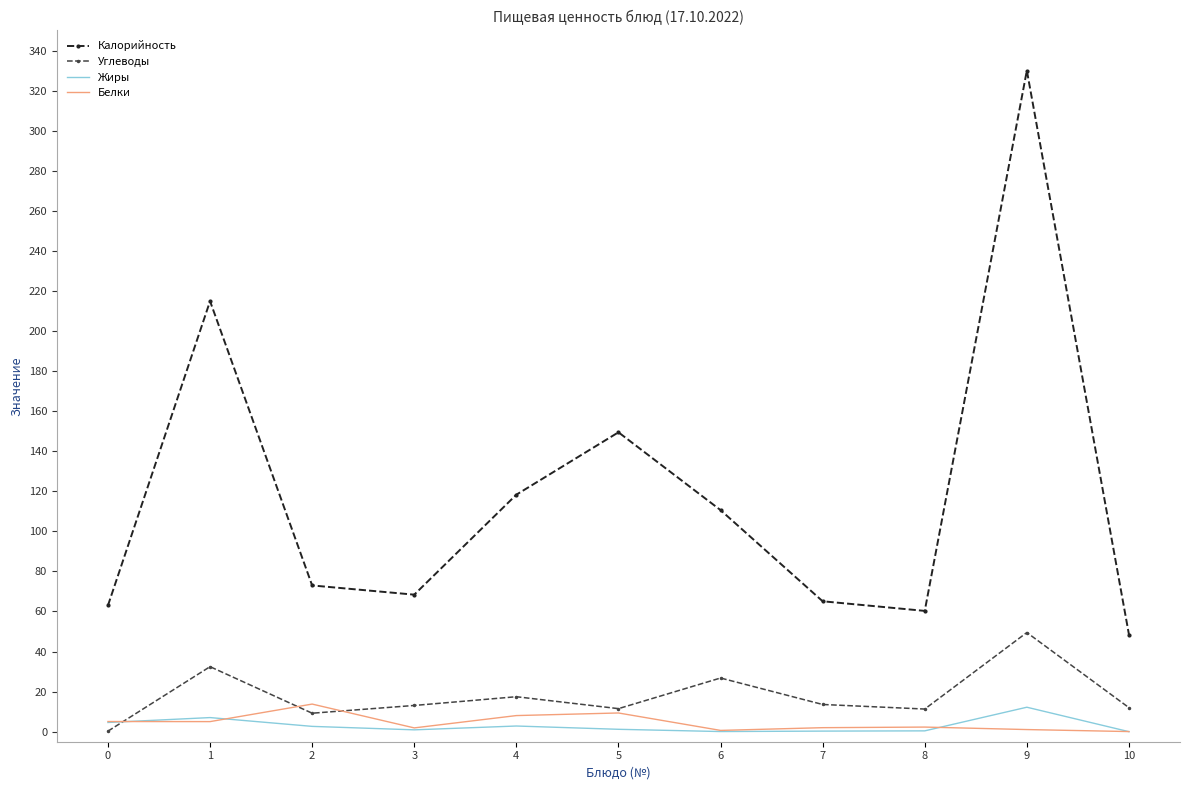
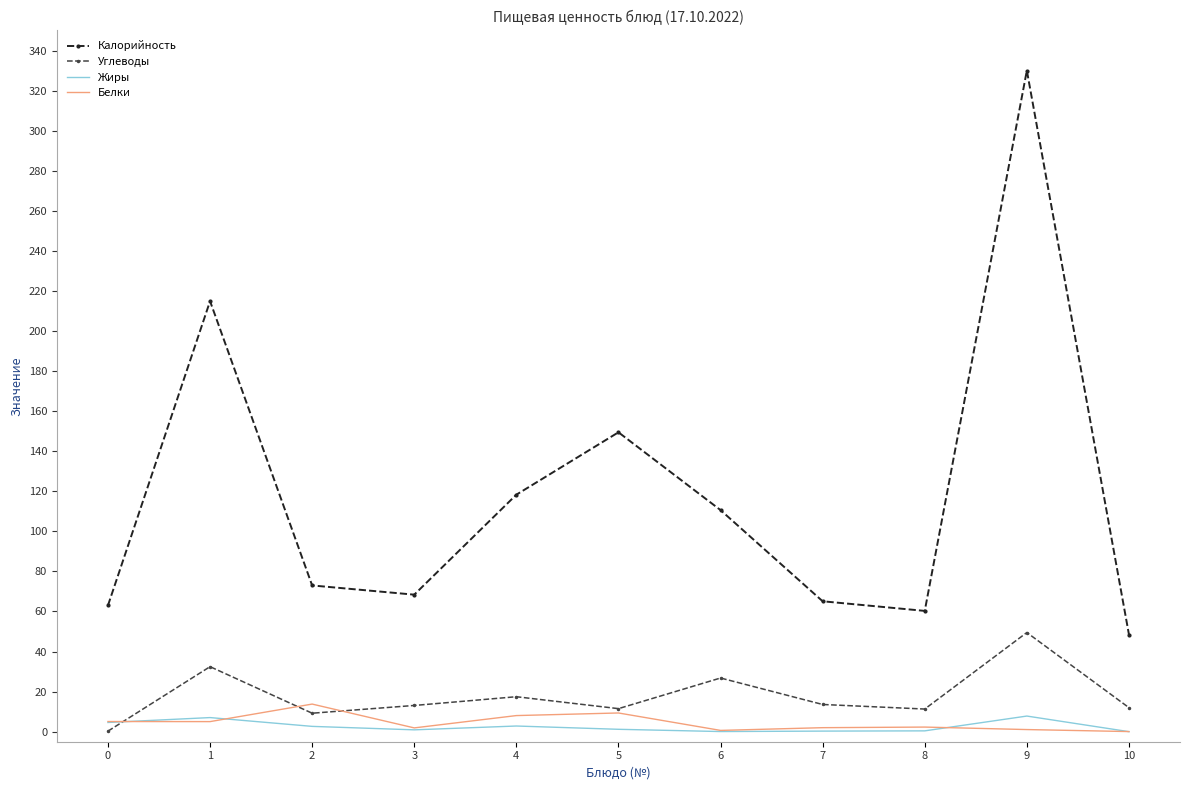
Жиры, 9: 12 -> 8
